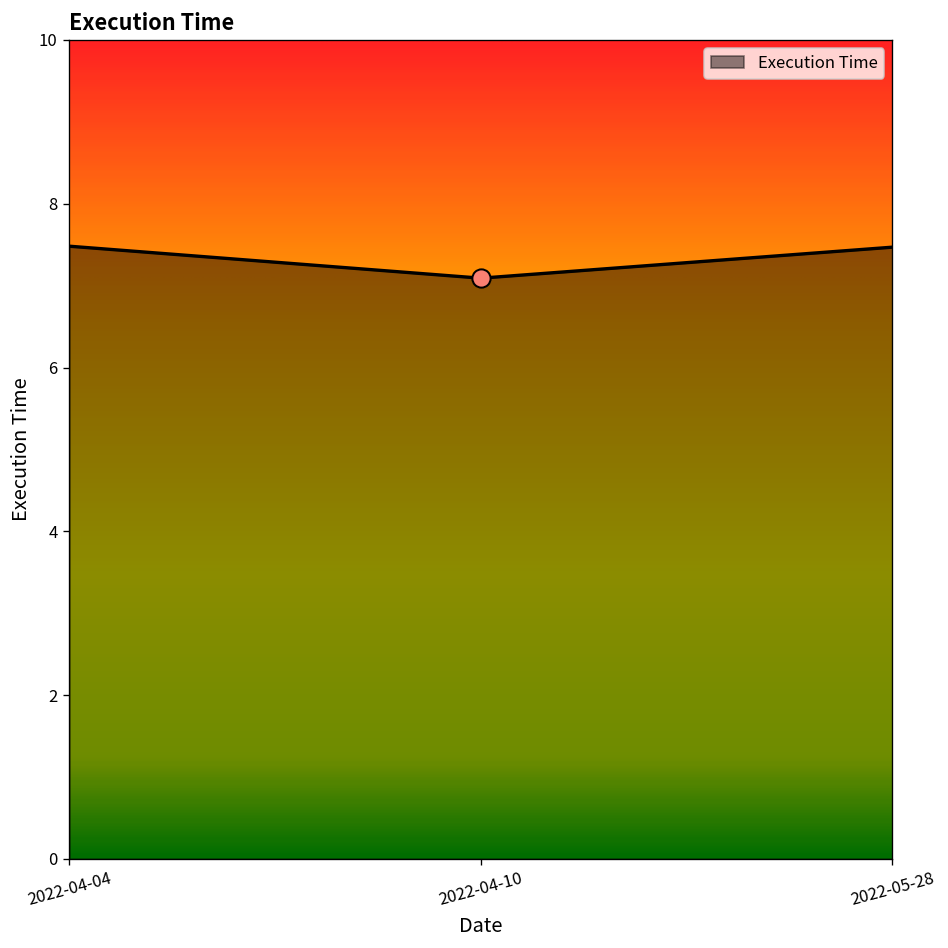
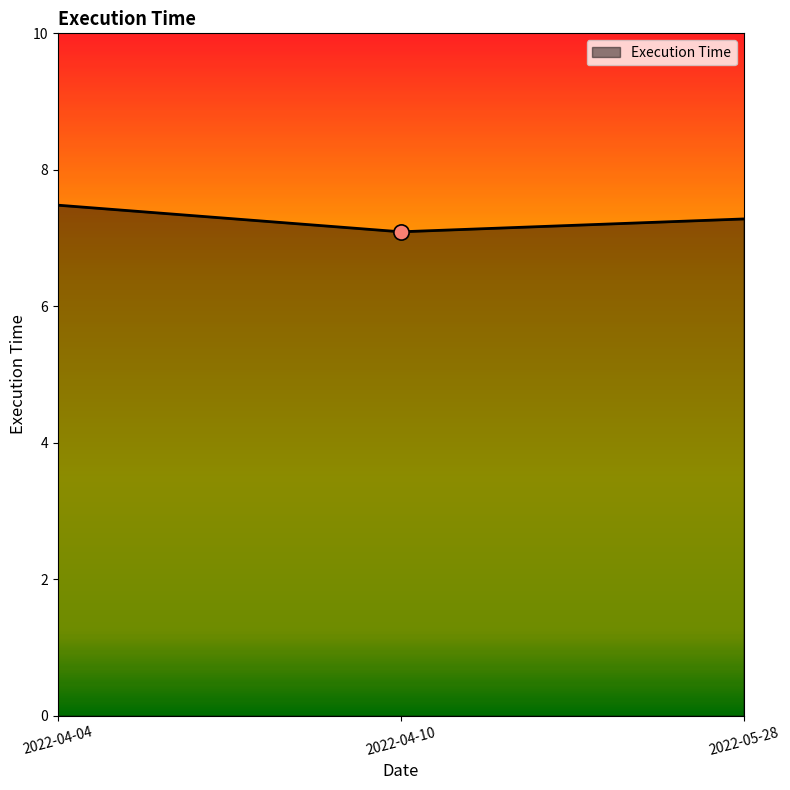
Execution Time, 2022-05-28: 7.5 -> 7.3
